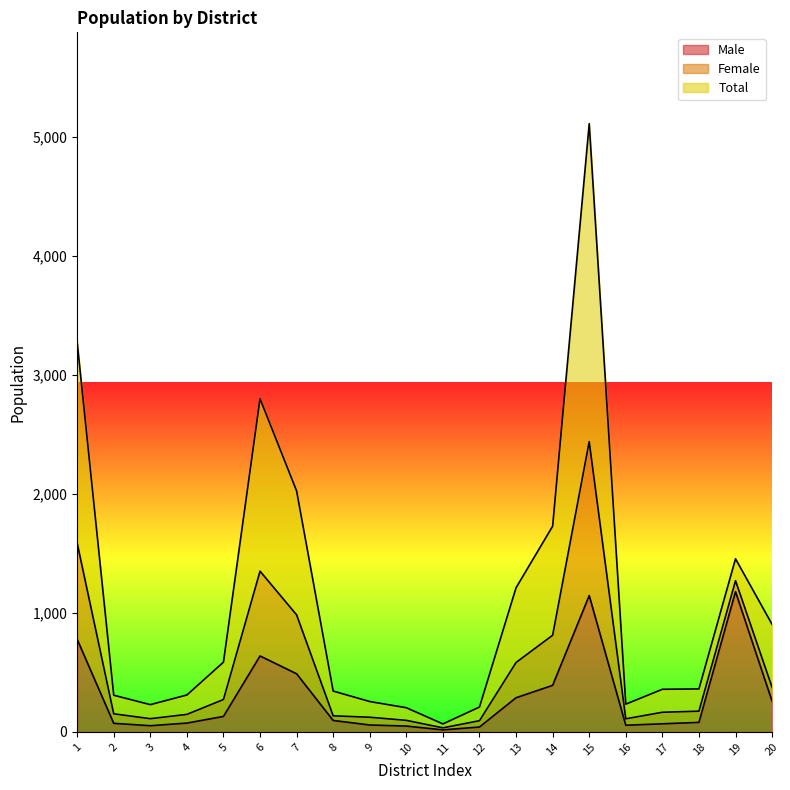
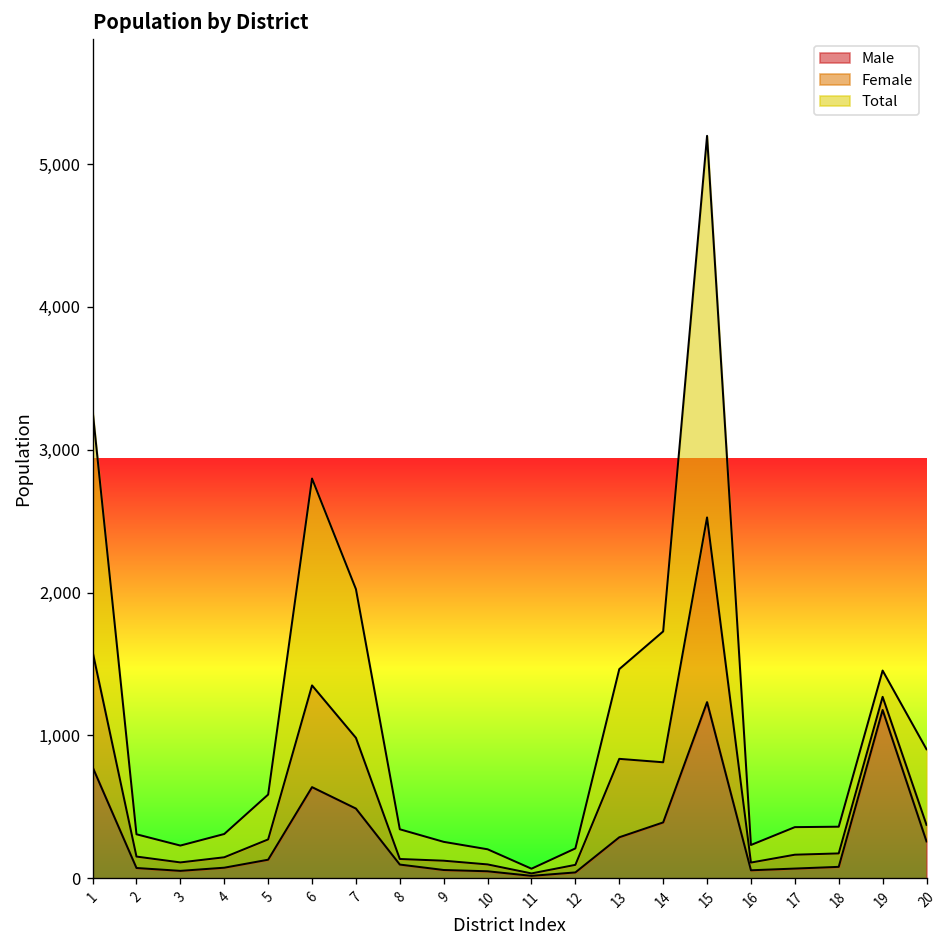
Female, 13: 300 -> 550
Male, 15: 1,150 -> 1,230
